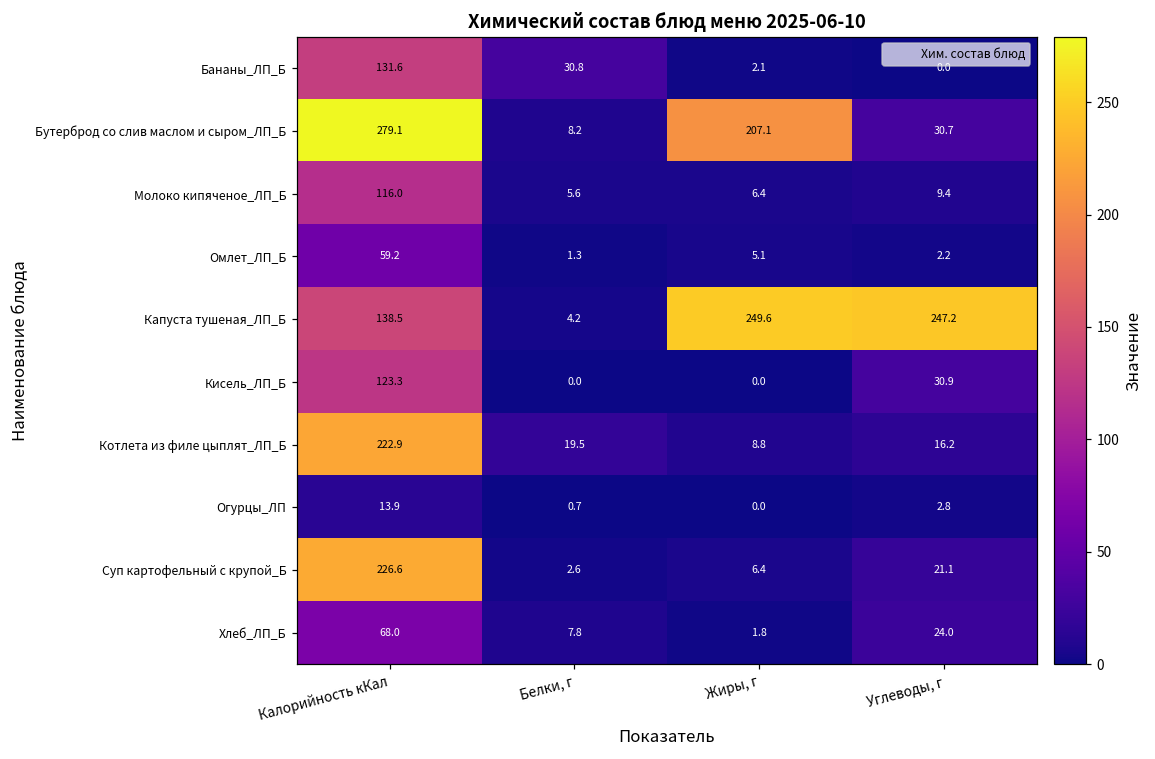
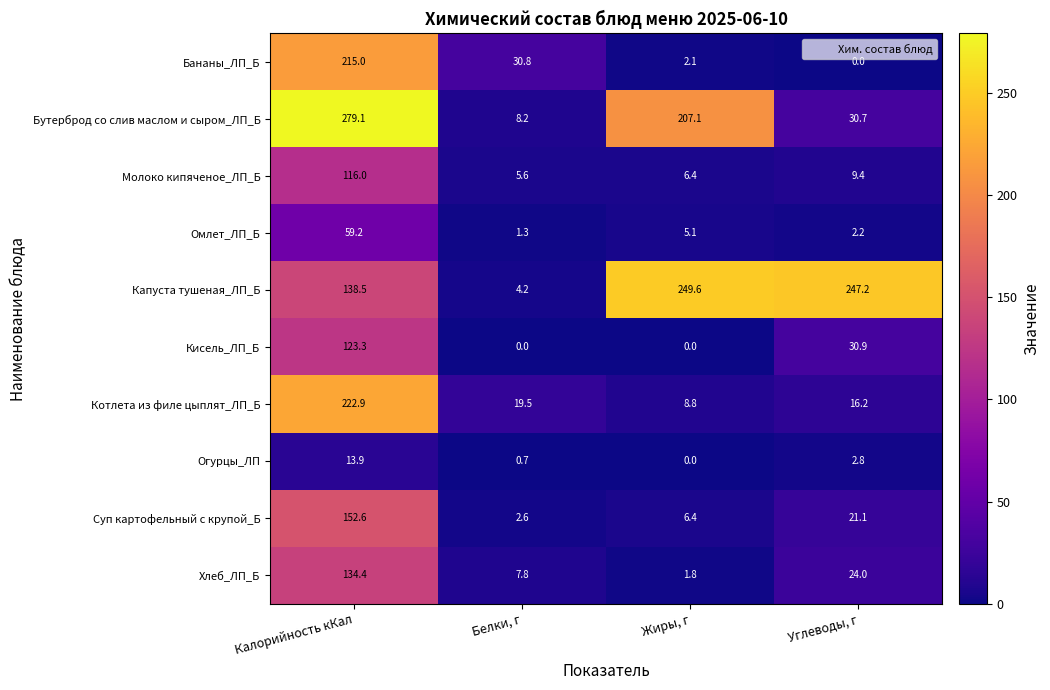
Бананы_ЛП_Б, Калорийность кКал: 131.6 -> 215.0
Суп картофельный с крупой_Б, Калорийность кКал: 226.6 -> 152.6
Хлеб_ЛП_Б, Калорийность кКал: 68.0 -> 134.4
